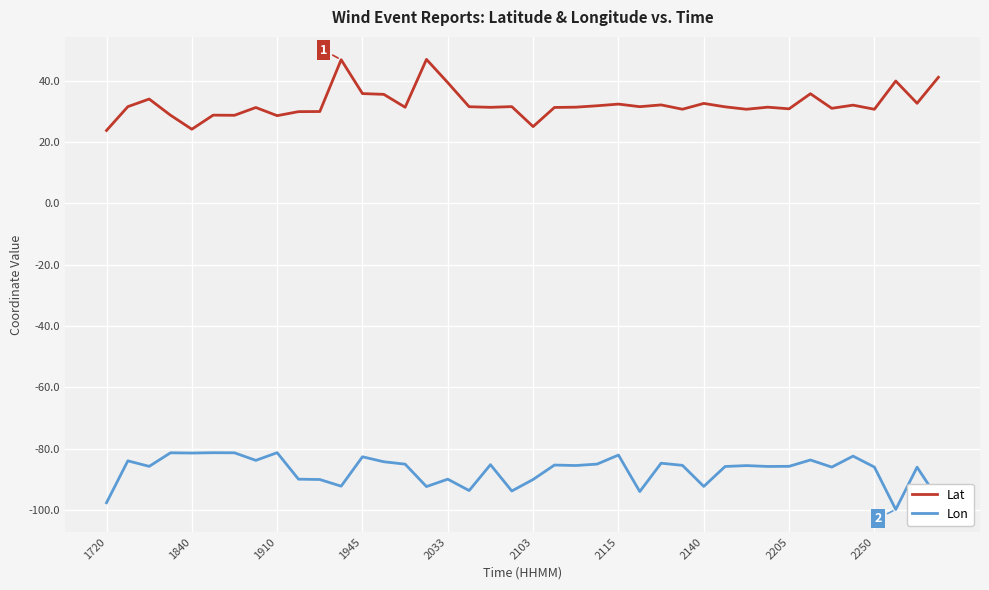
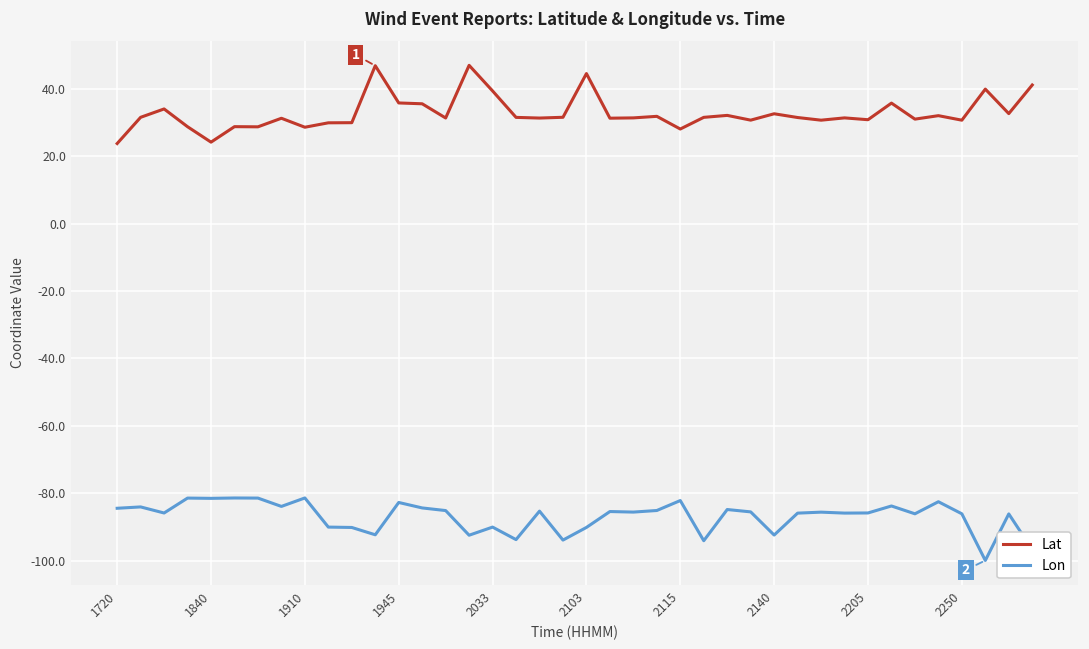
Lon, 1720: -98 -> -84
Lat, 2103: 25 -> 44
Lat, 2115: 32 -> 28
